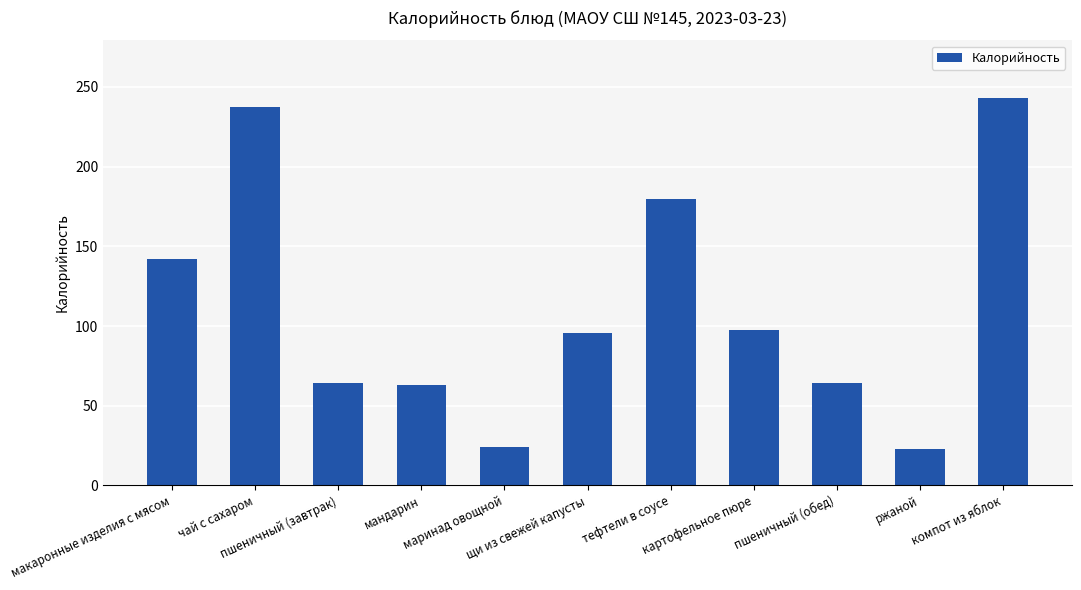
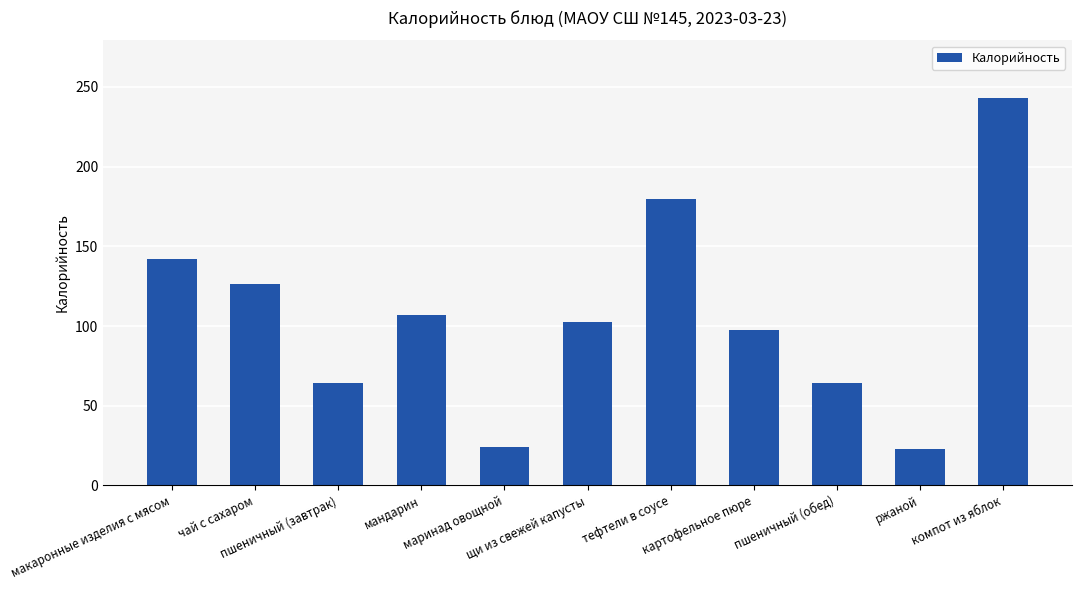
чай с сахаром: 237 -> 126
мандарин: 63 -> 107
щи из свежей капусты: 96 -> 103
